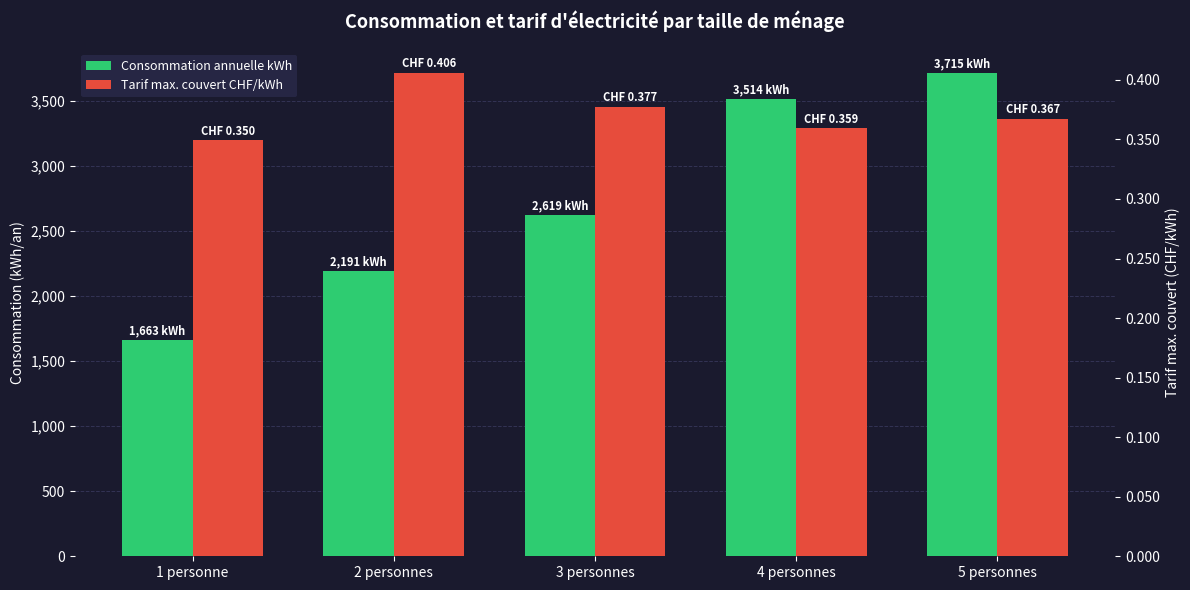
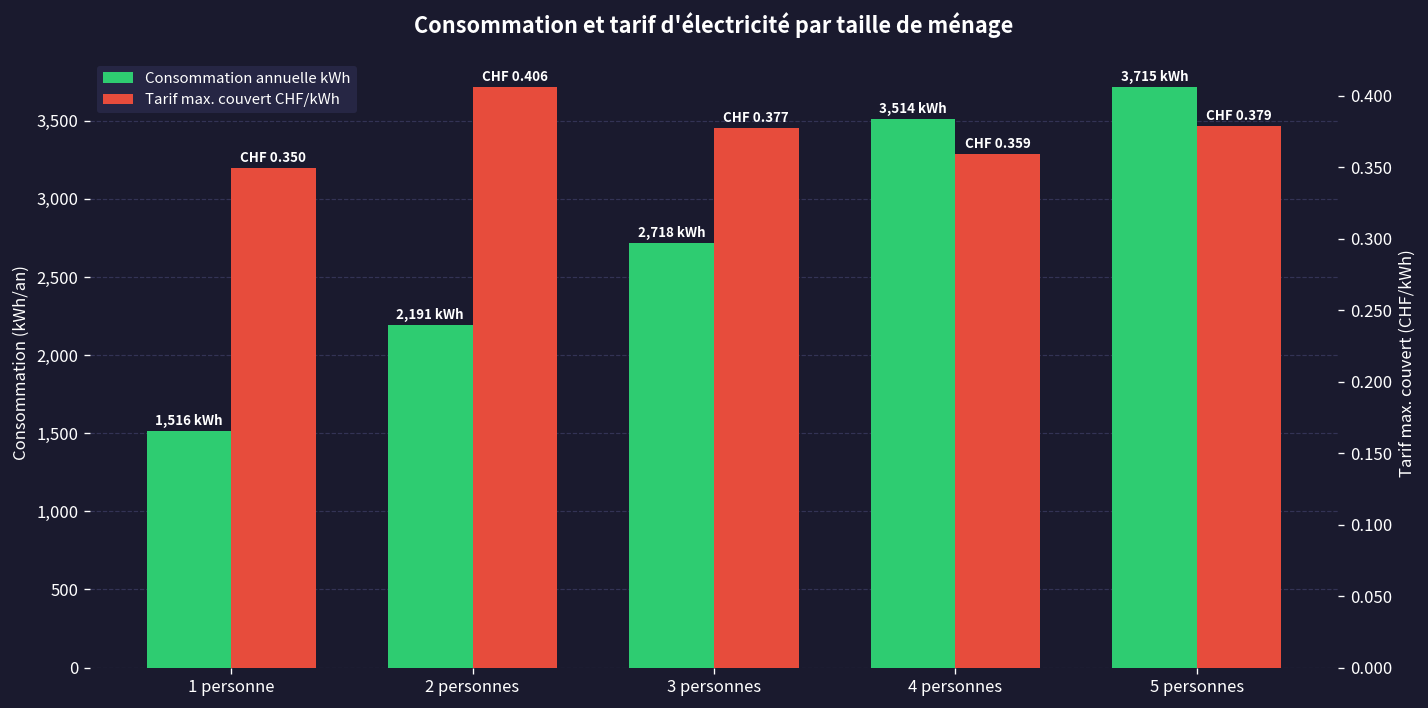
Consommation annuelle kWh, 1 personne: 1,663 -> 1,516
Consommation annuelle kWh, 3 personnes: 2,619 -> 2,718
Tarif max. couvert CHF/kWh, 5 personnes: 0.367 -> 0.379
